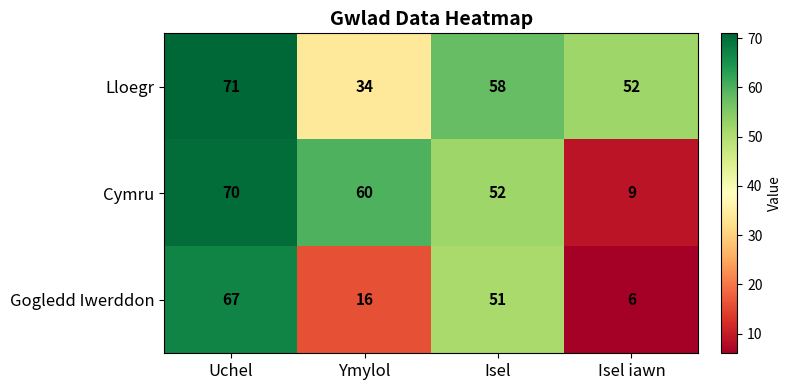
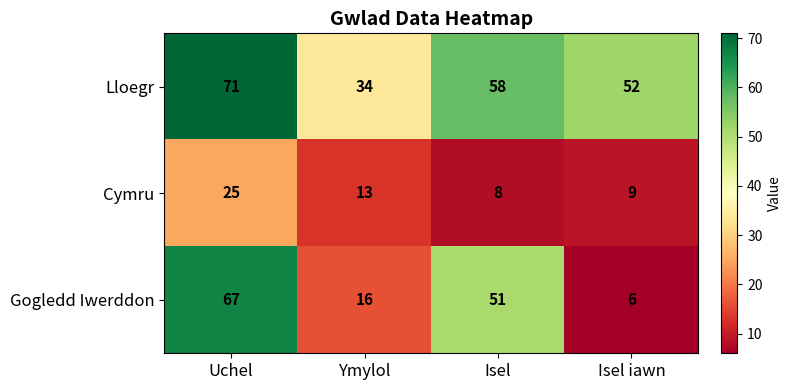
Cymru, Uchel: 70 -> 25
Cymru, Ymylol: 60 -> 13
Cymru, Isel: 52 -> 8
